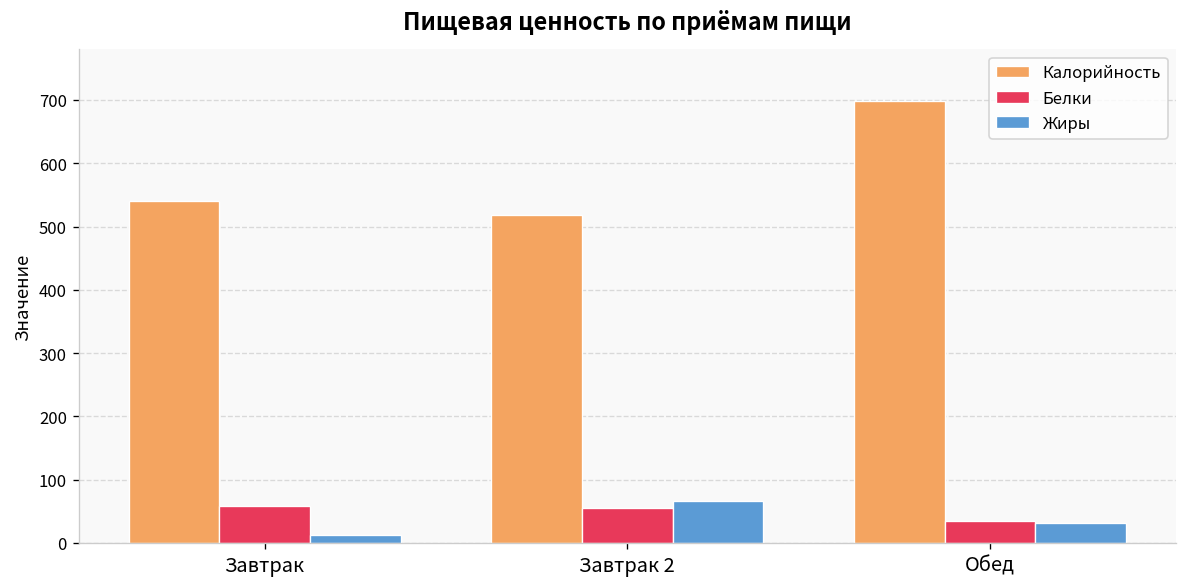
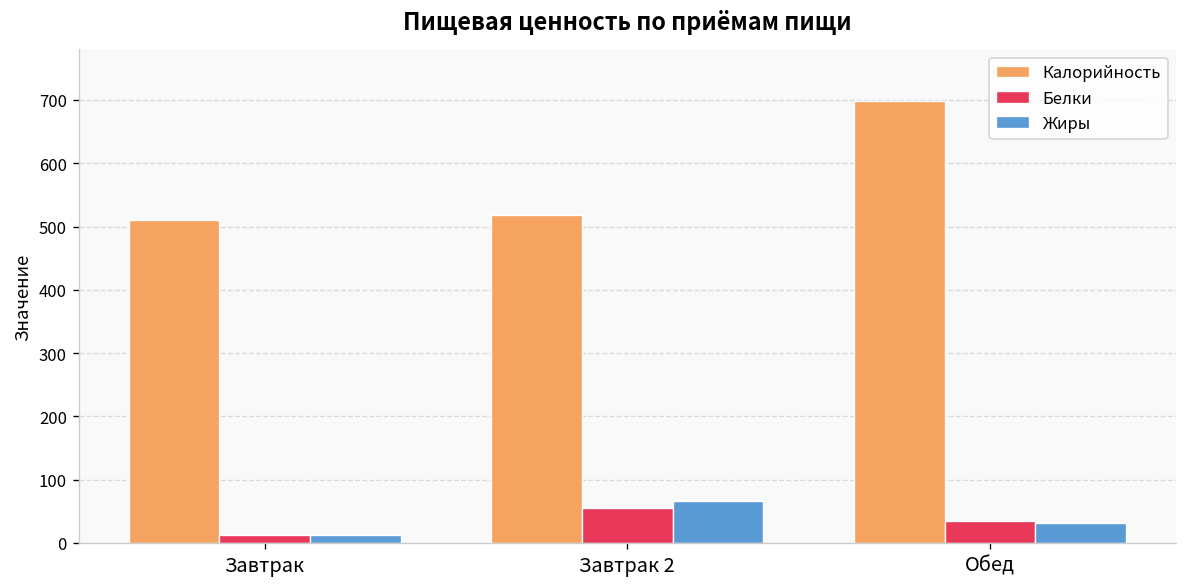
Калорийность, Завтрак: 540 -> 510
Белки, Завтрак: 60 -> 10
